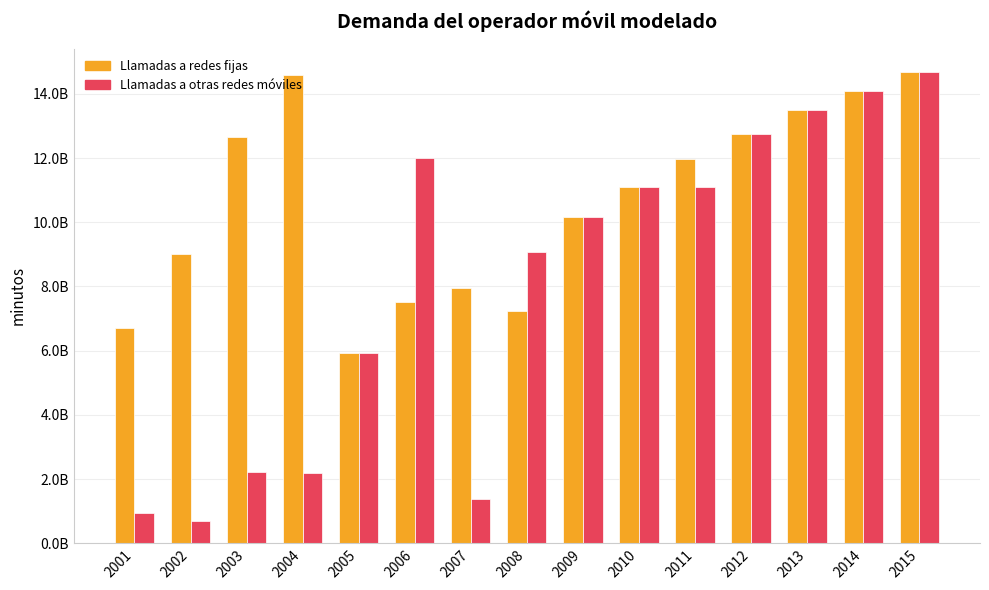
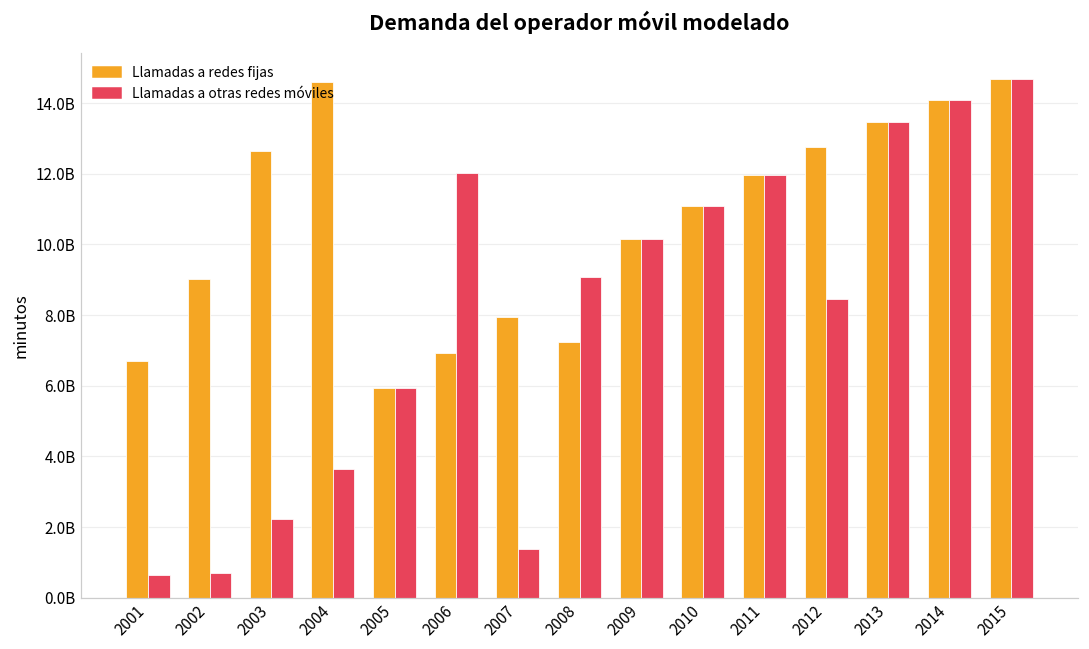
Llamadas a otras redes móviles, 2001: 900000000 -> 600000000
Llamadas a otras redes móviles, 2004: 2200000000 -> 3600000000
Llamadas a redes fijas, 2006: 7500000000 -> 6900000000
Llamadas a otras redes móviles, 2011: 11100000000 -> 12000000000
Llamadas a otras redes móviles, 2012: 12800000000 -> 8500000000
